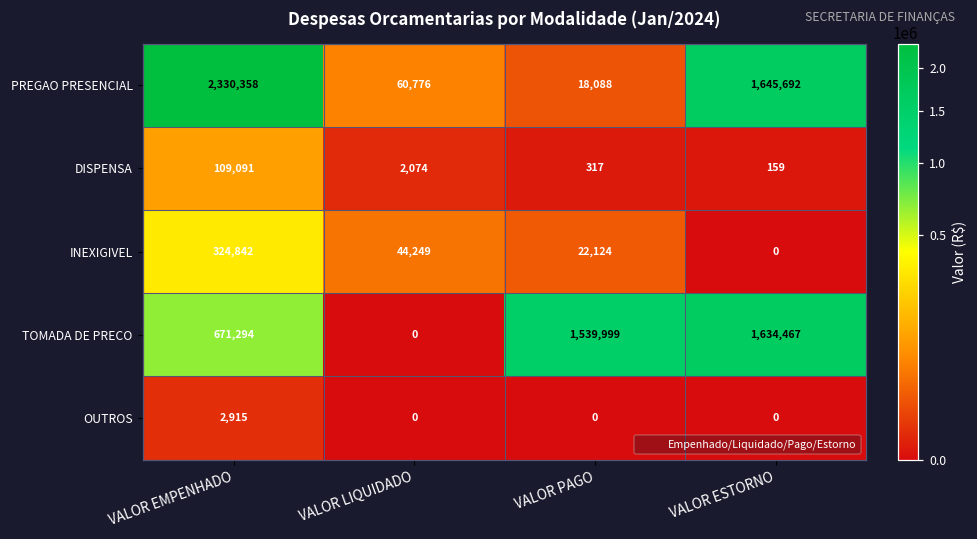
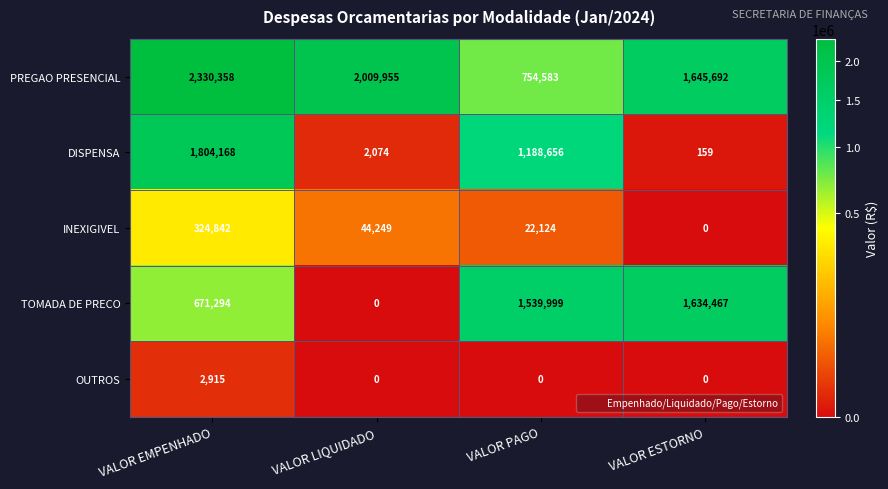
PREGAO PRESENCIAL, VALOR LIQUIDADO: 60,776 -> 2,009,955
PREGAO PRESENCIAL, VALOR PAGO: 18,088 -> 754,583
DISPENSA, VALOR EMPENHADO: 109,091 -> 1,804,168
DISPENSA, VALOR PAGO: 317 -> 1,188,656
